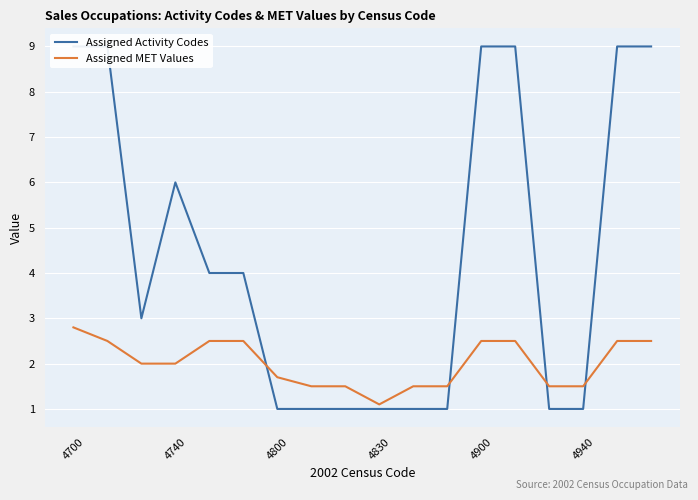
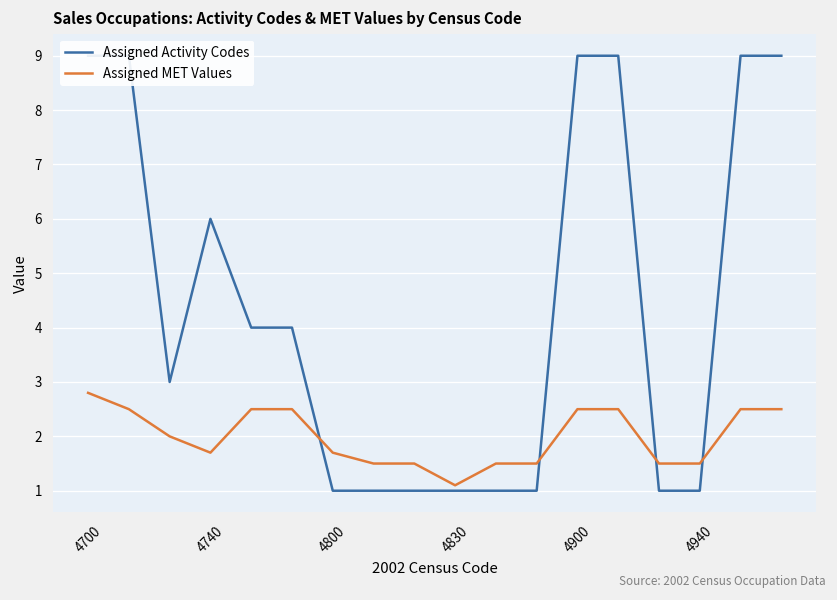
Assigned MET Values, 4740: 2.0 -> 1.7
